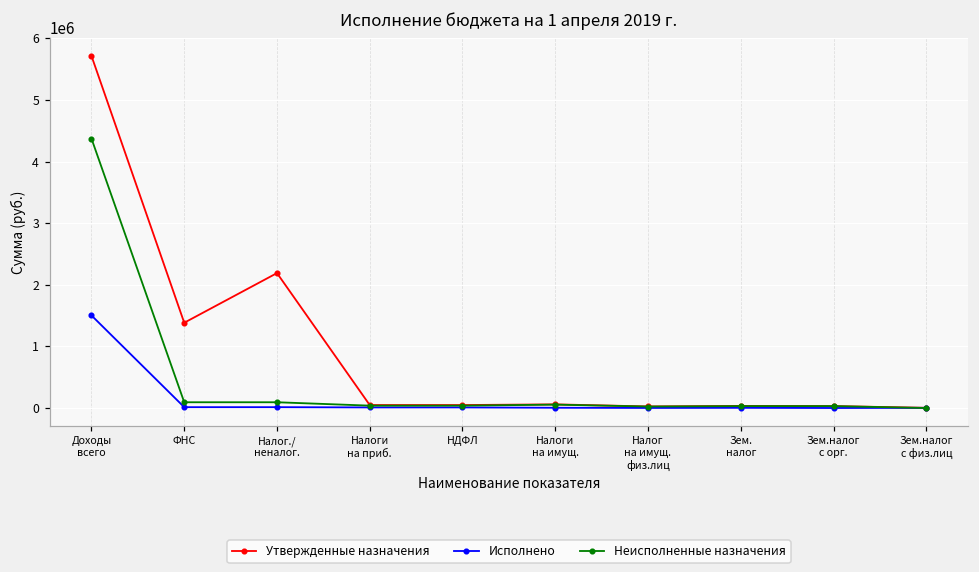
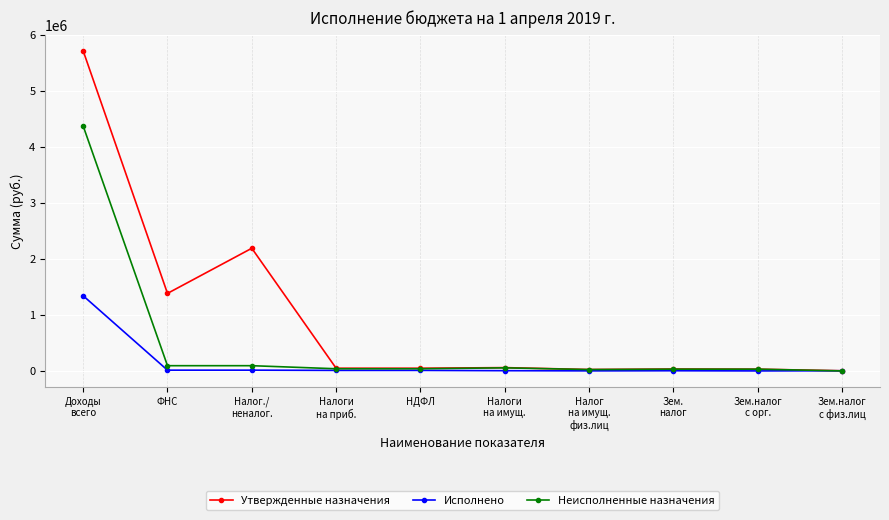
Исполнено, Доходы всего: 1500000 -> 1300000
